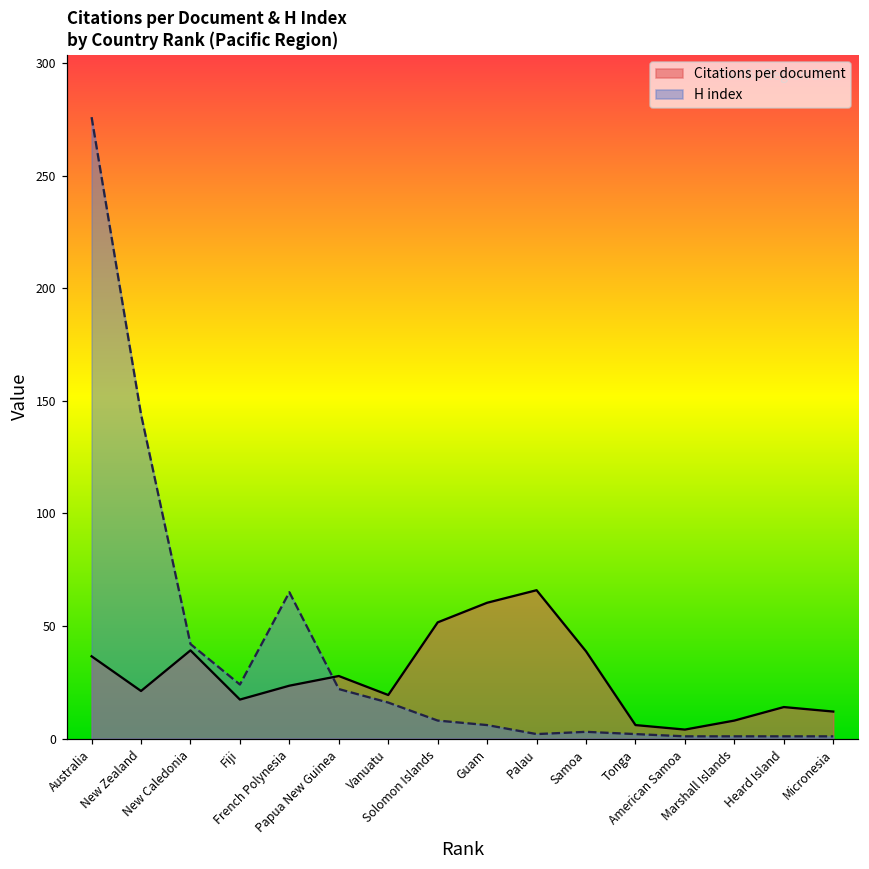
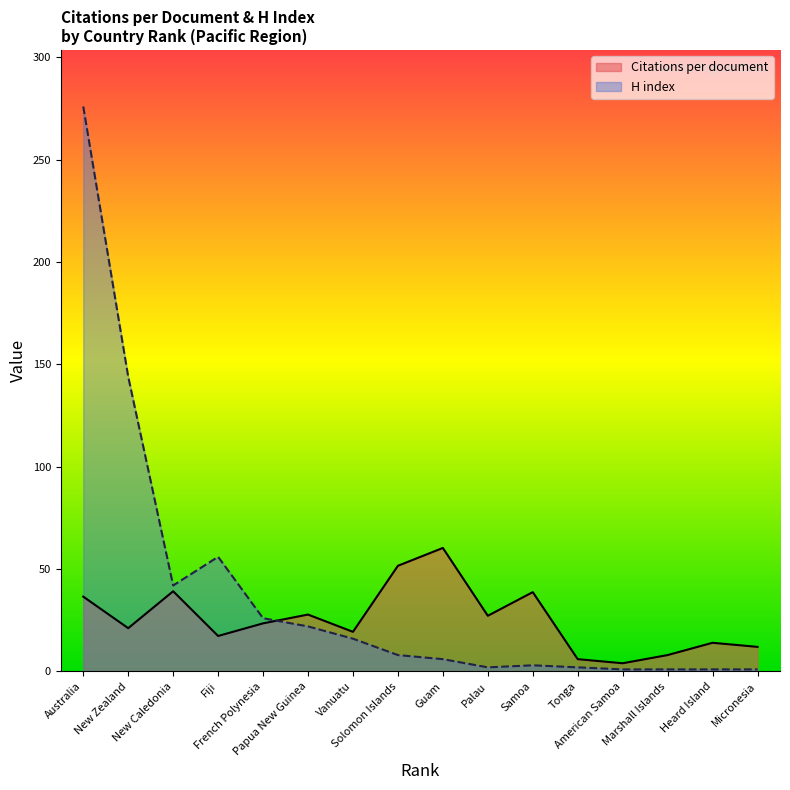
H index, Fiji: 24 -> 56
H index, French Polynesia: 65 -> 26
Citations per document, Palau: 66 -> 27
